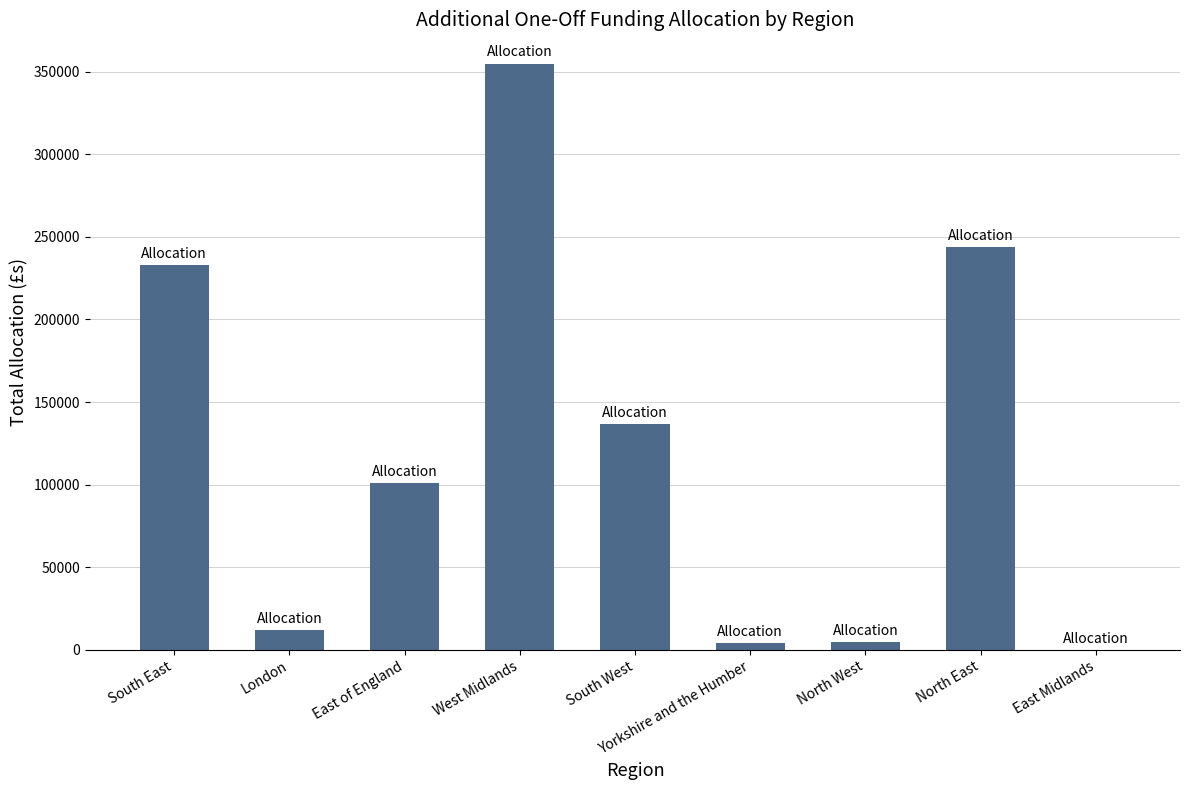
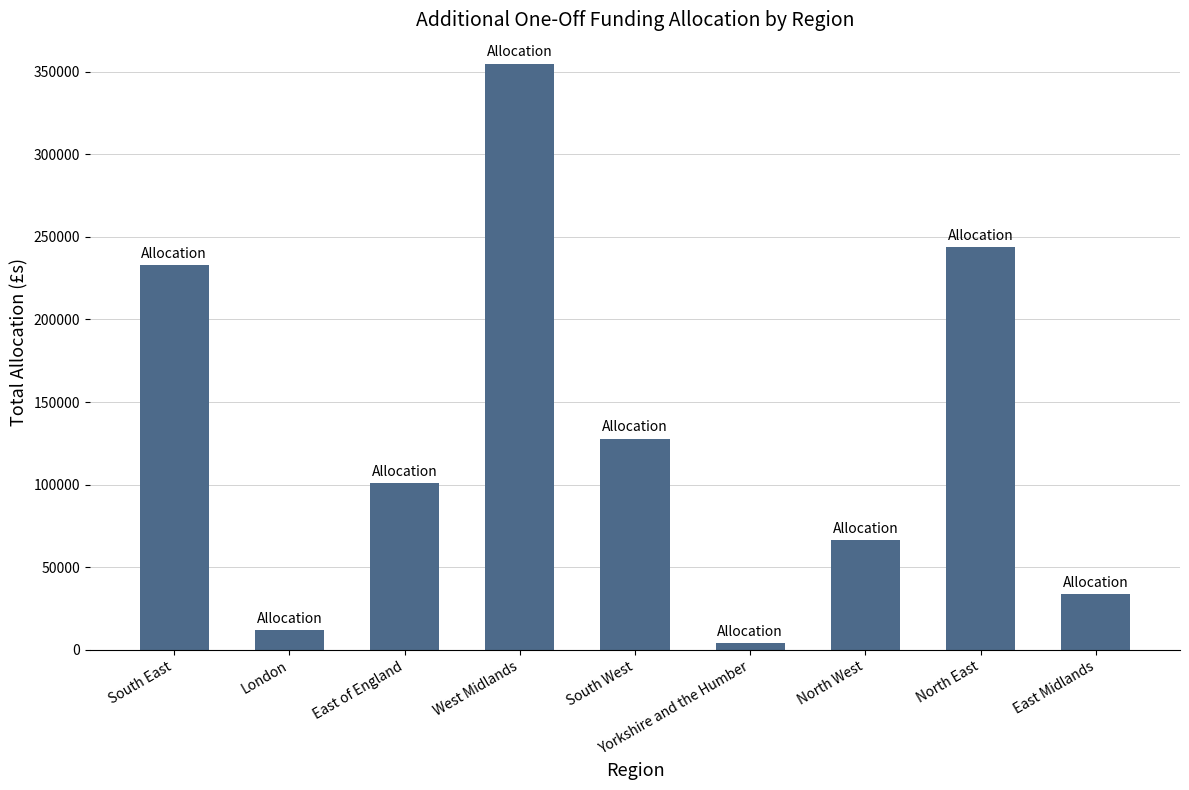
South West: 137000 -> 128000
North West: 5000 -> 66000
East Midlands: 0 -> 34000
